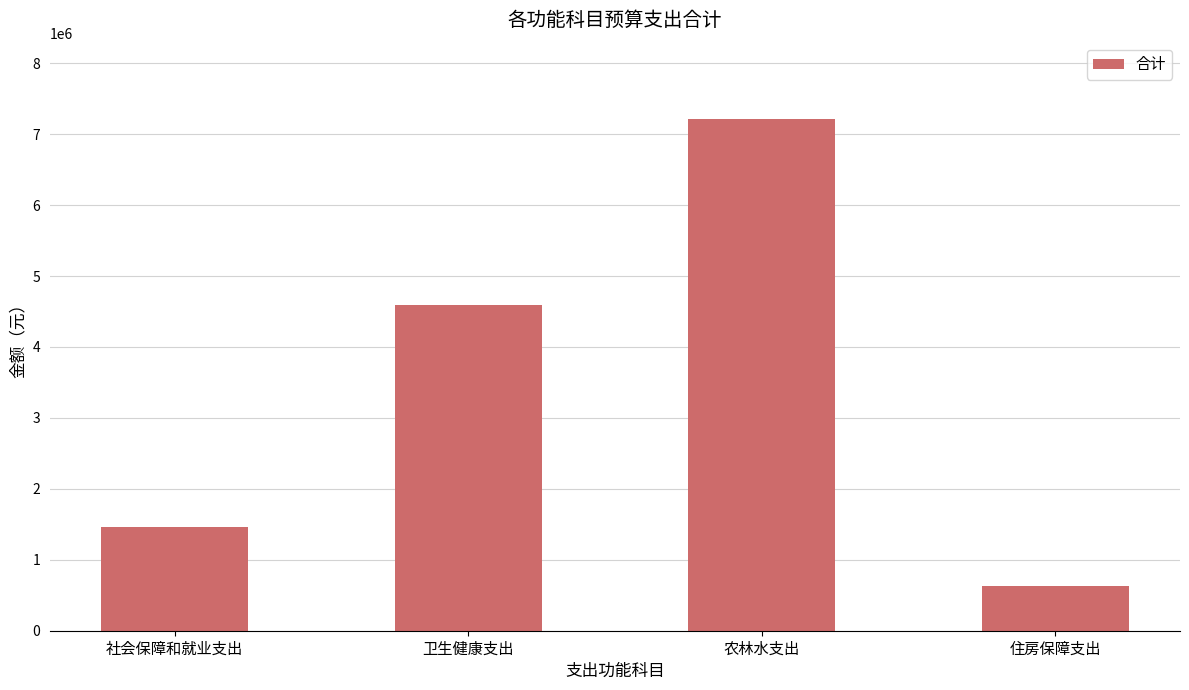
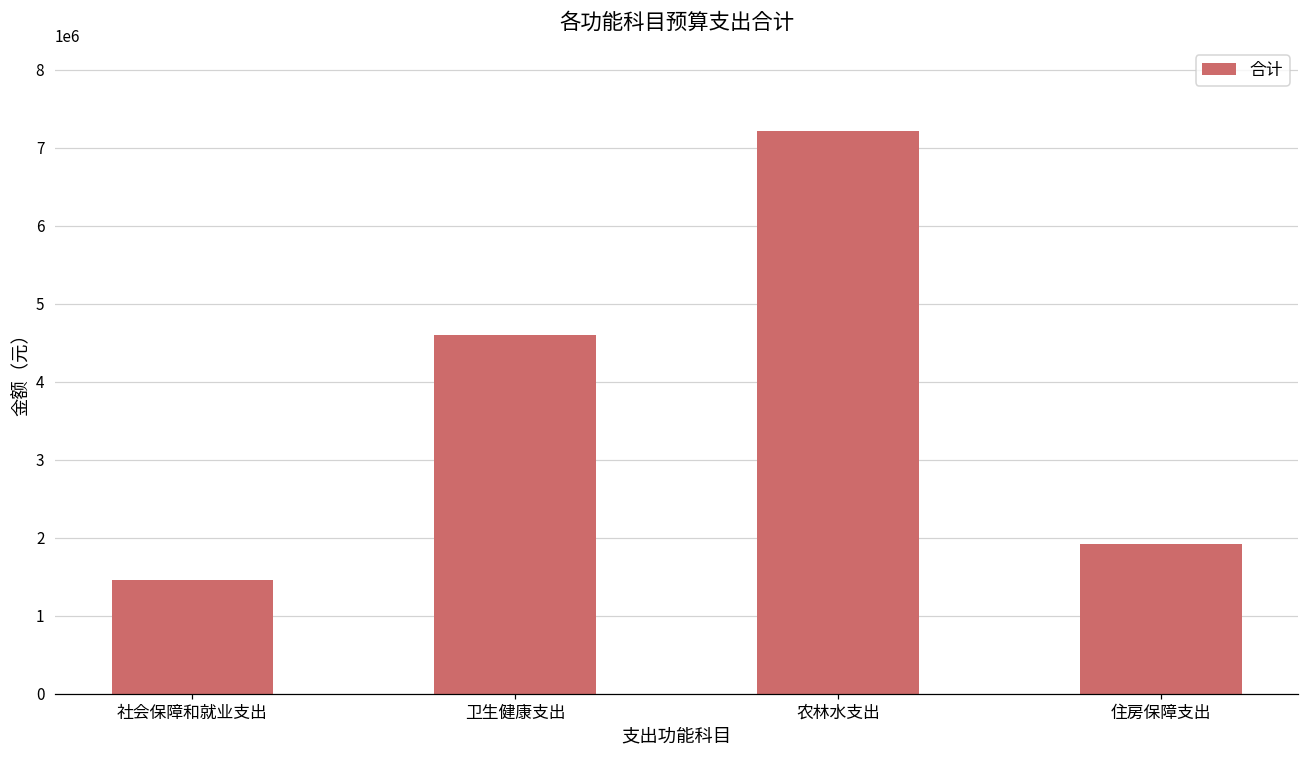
住房保障支出: 600000 -> 1900000
